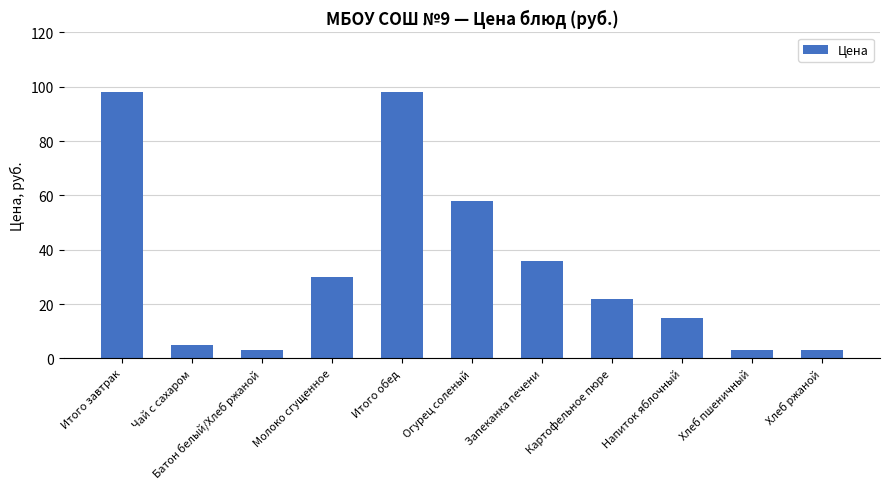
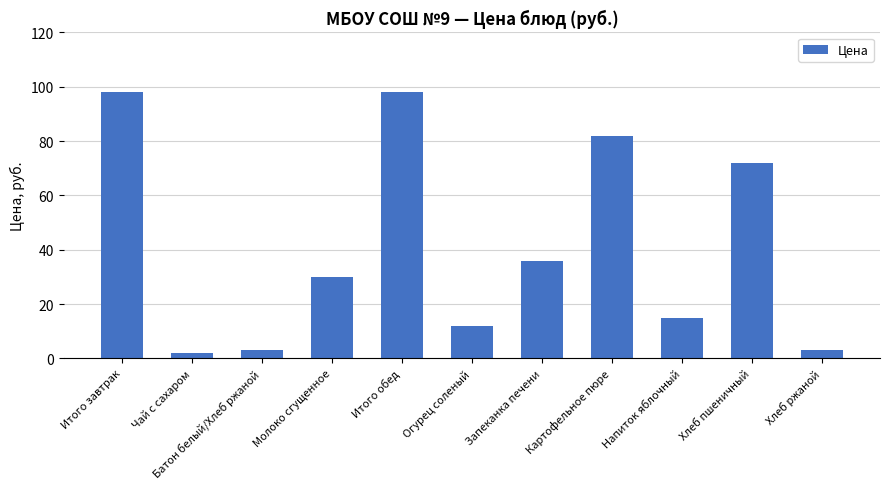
Чай с сахаром: 5 -> 2
Огурец соленый: 58 -> 12
Картофельное пюре: 22 -> 82
Хлеб пшеничный: 3 -> 72
